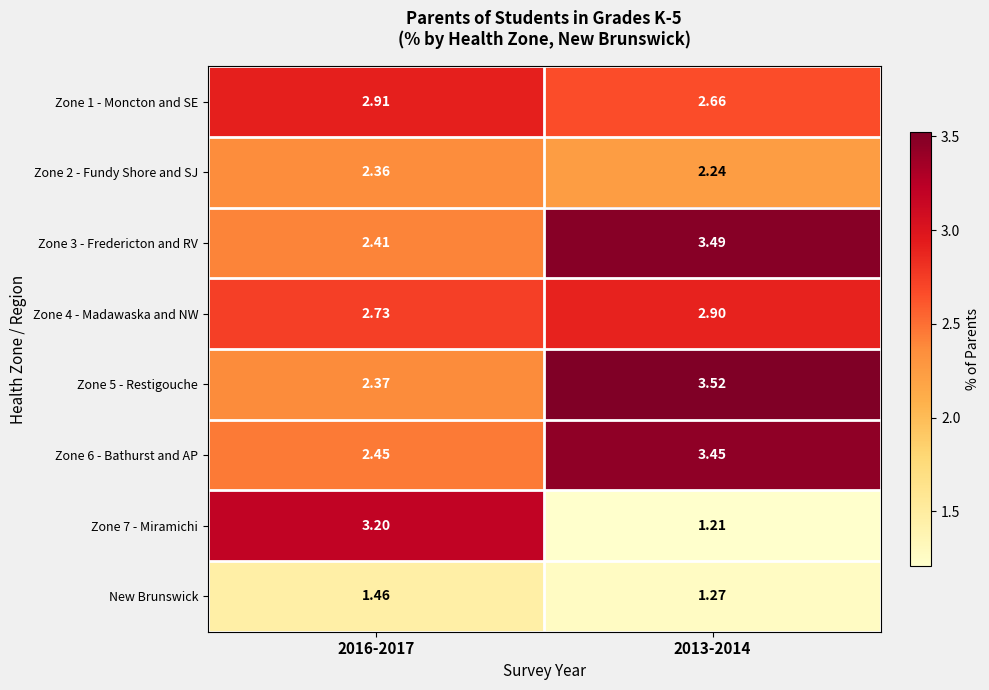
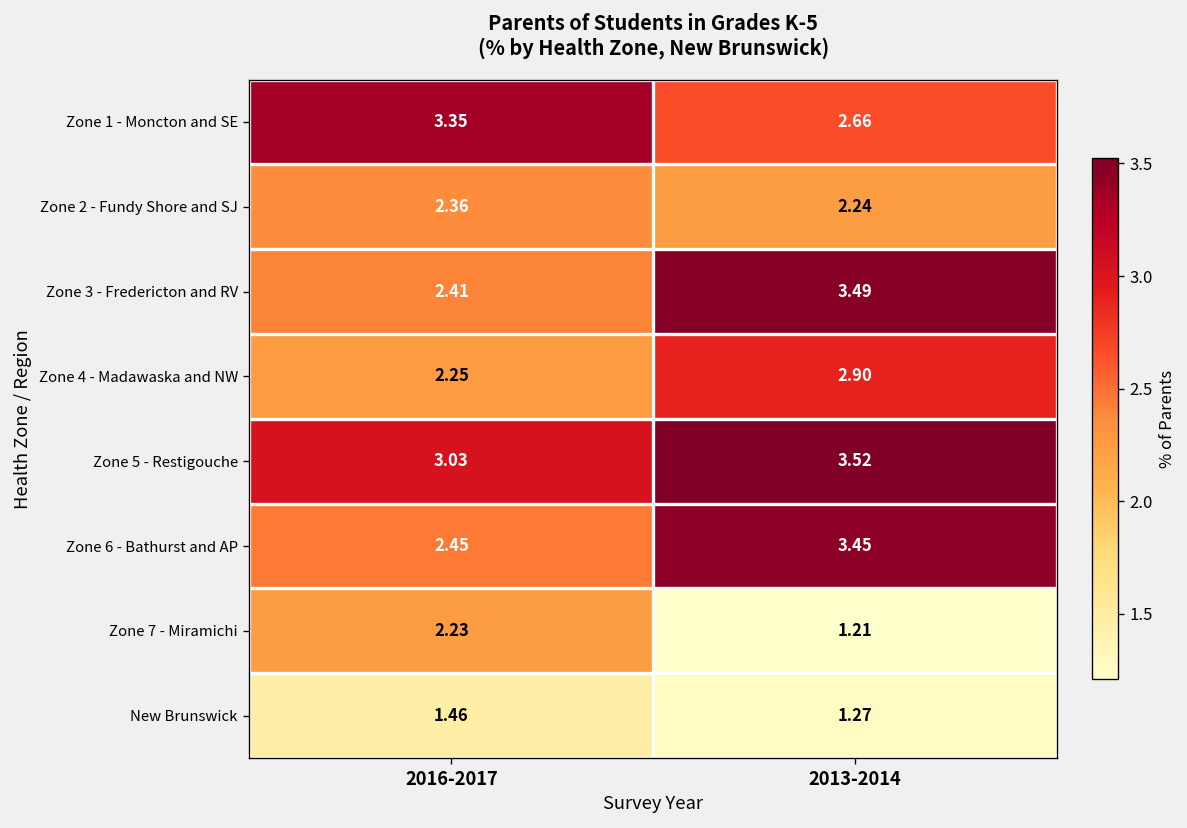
Zone 1 - Moncton and SE, 2016-2017: 2.91 -> 3.35
Zone 4 - Madawaska and NW, 2016-2017: 2.73 -> 2.25
Zone 5 - Restigouche, 2016-2017: 2.37 -> 3.03
Zone 7 - Miramichi, 2016-2017: 3.20 -> 2.23
